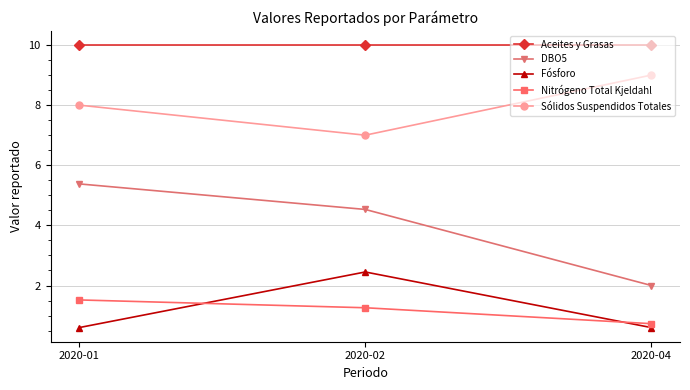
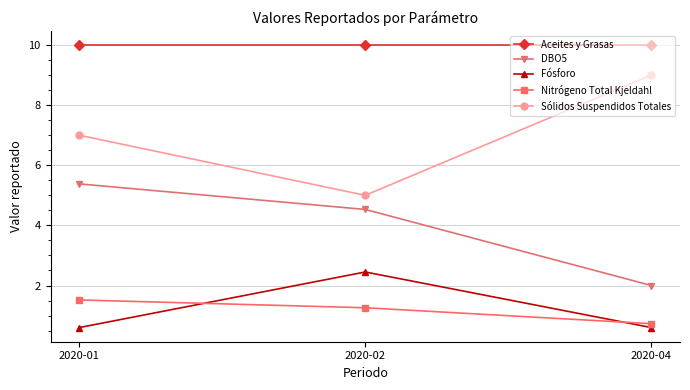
Sólidos Suspendidos Totales, 2020-01: 8 -> 7
Sólidos Suspendidos Totales, 2020-02: 7 -> 5
